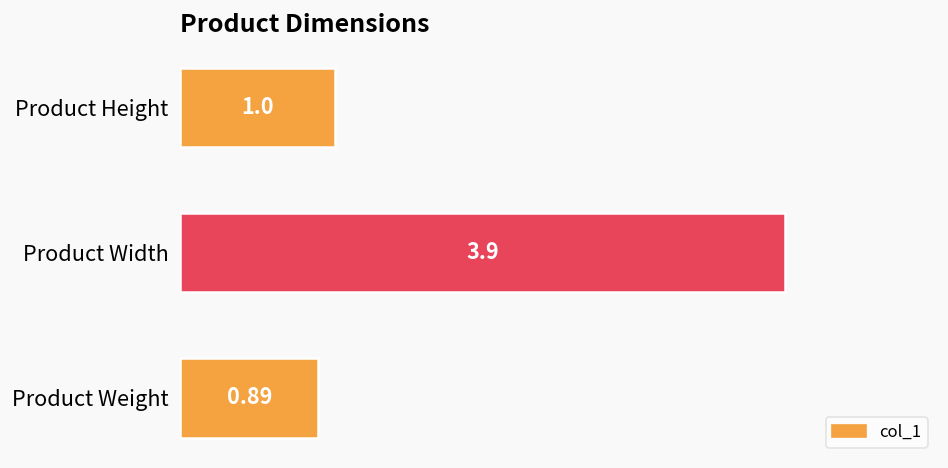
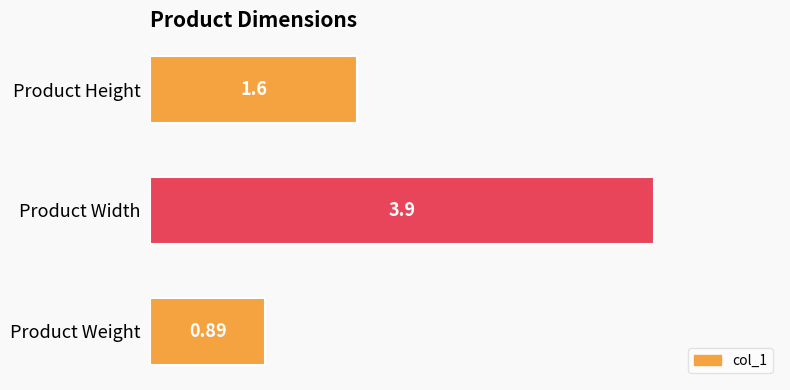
Product Height: 1.0 -> 1.6
